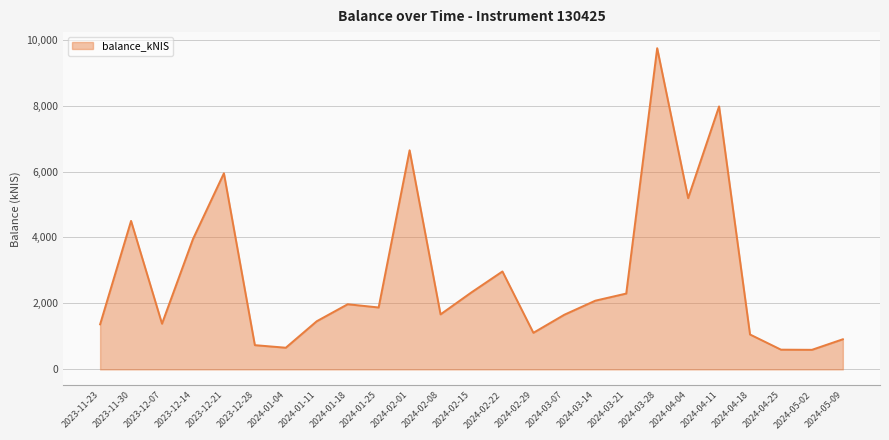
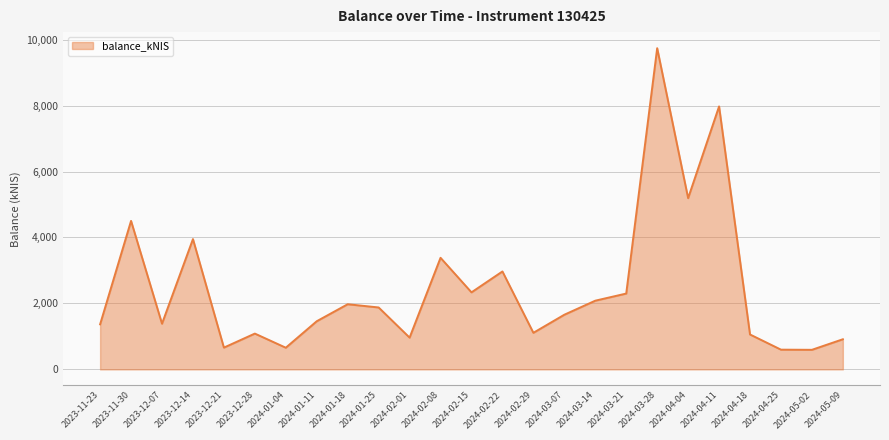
2023-12-21: 5,900 -> 700
2023-12-28: 700 -> 1,100
2024-02-01: 6,600 -> 1,000
2024-02-08: 1,700 -> 3,400
